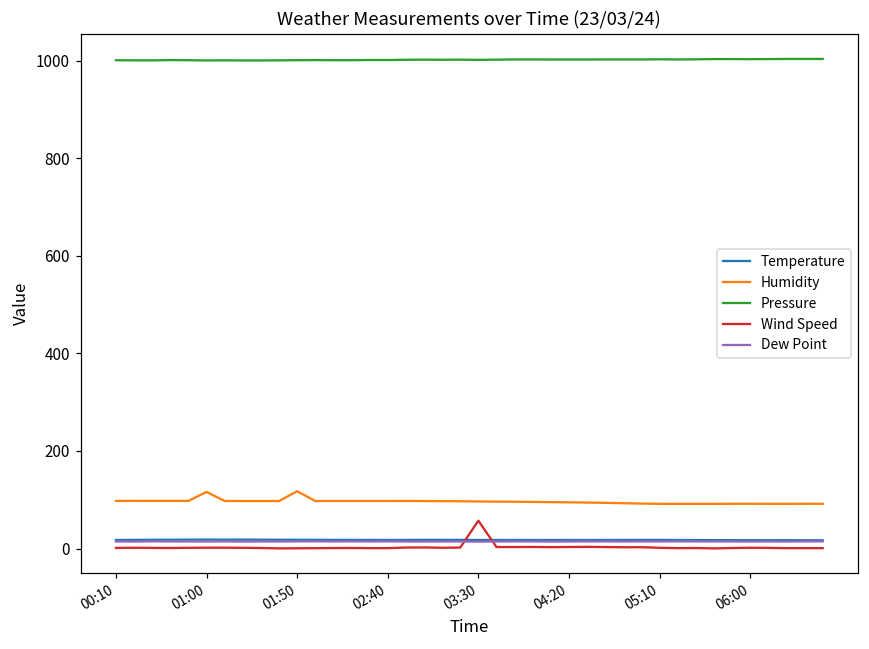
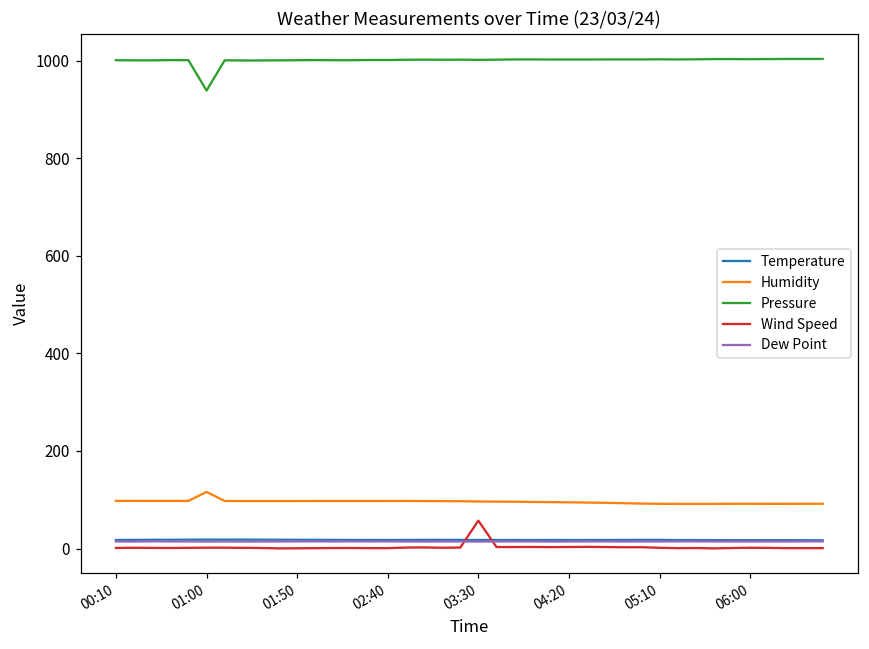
Pressure, 01:00: 1000 -> 940
Humidity, 01:50: 120 -> 100
